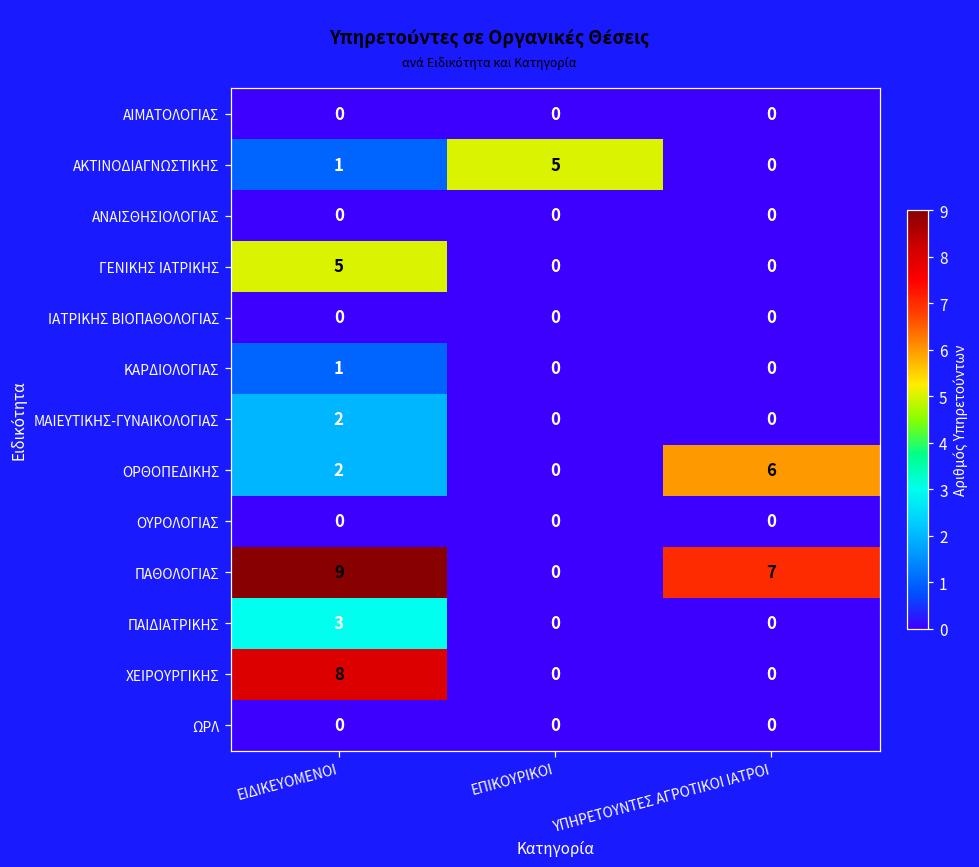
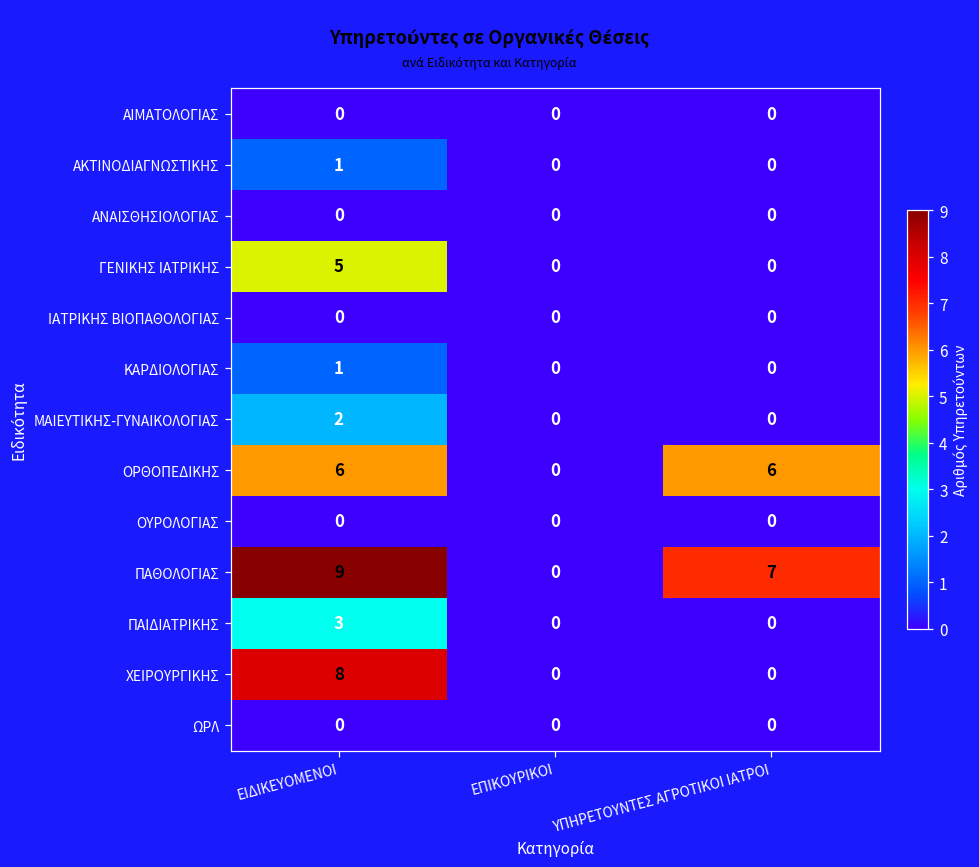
ΑΚΤΙΝΟΔΙΑΓΝΩΣΤΙΚΗΣ, ΕΠΙΚΟΥΡΙΚΟΙ: 5 -> 0
ΟΡΘΟΠΕΔΙΚΗΣ, ΕΙΔΙΚΕΥΟΜΕΝΟΙ: 2 -> 6
